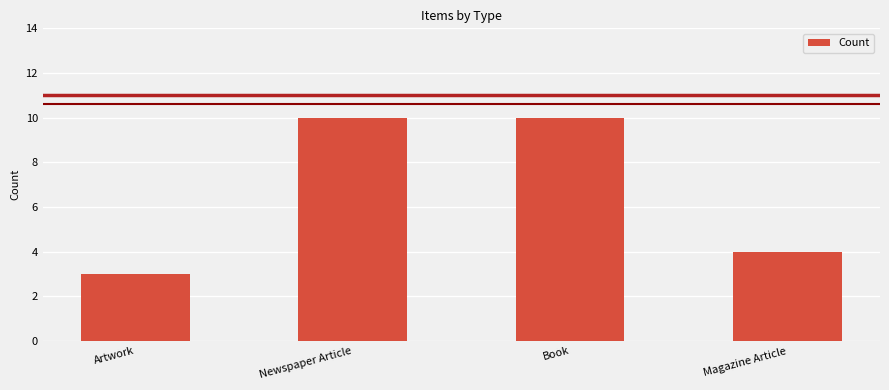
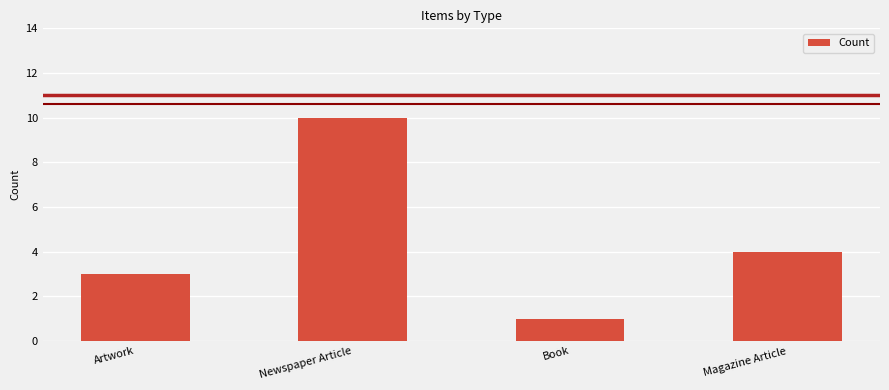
Book: 10 -> 1
